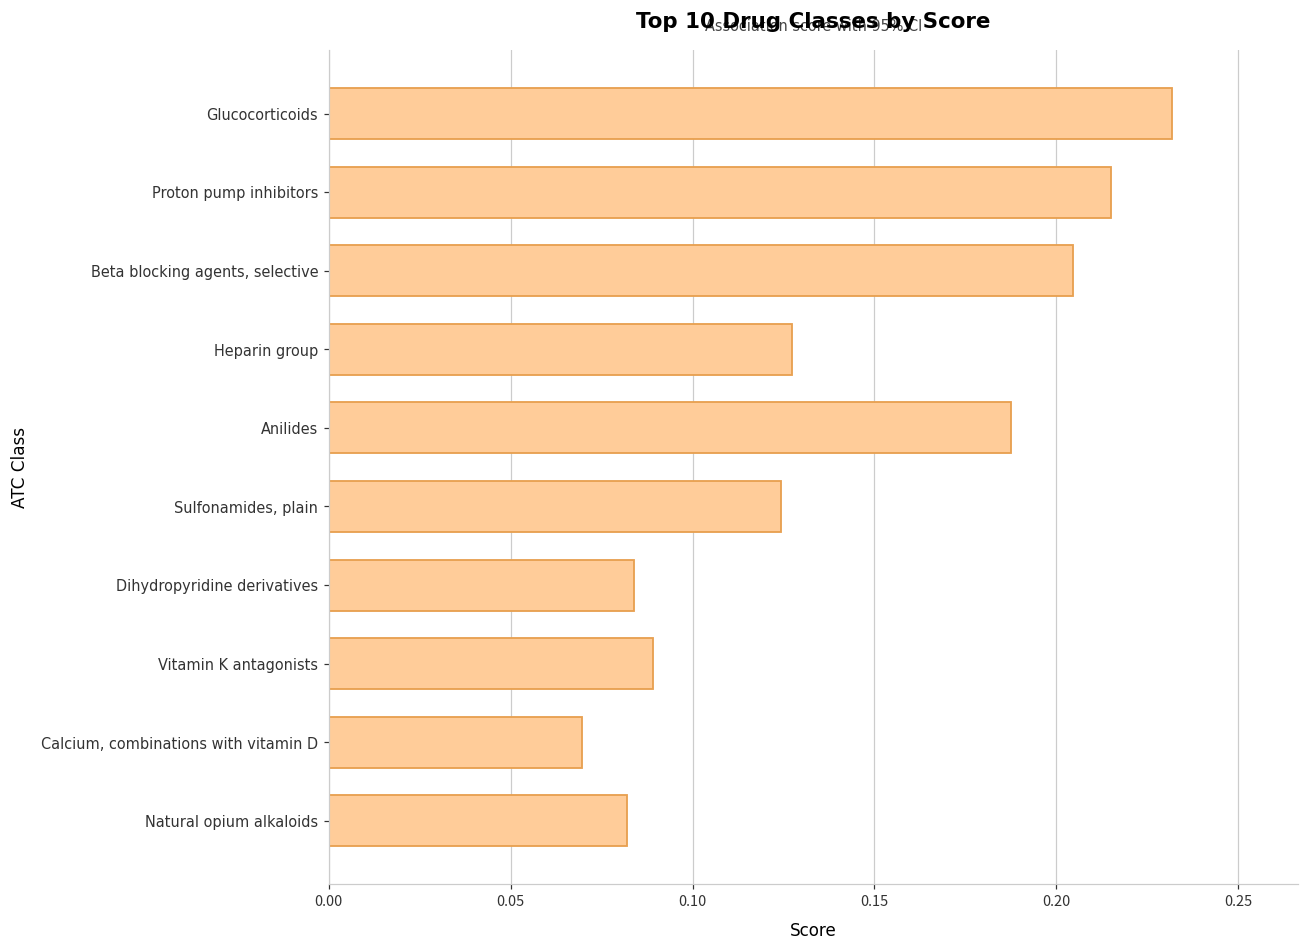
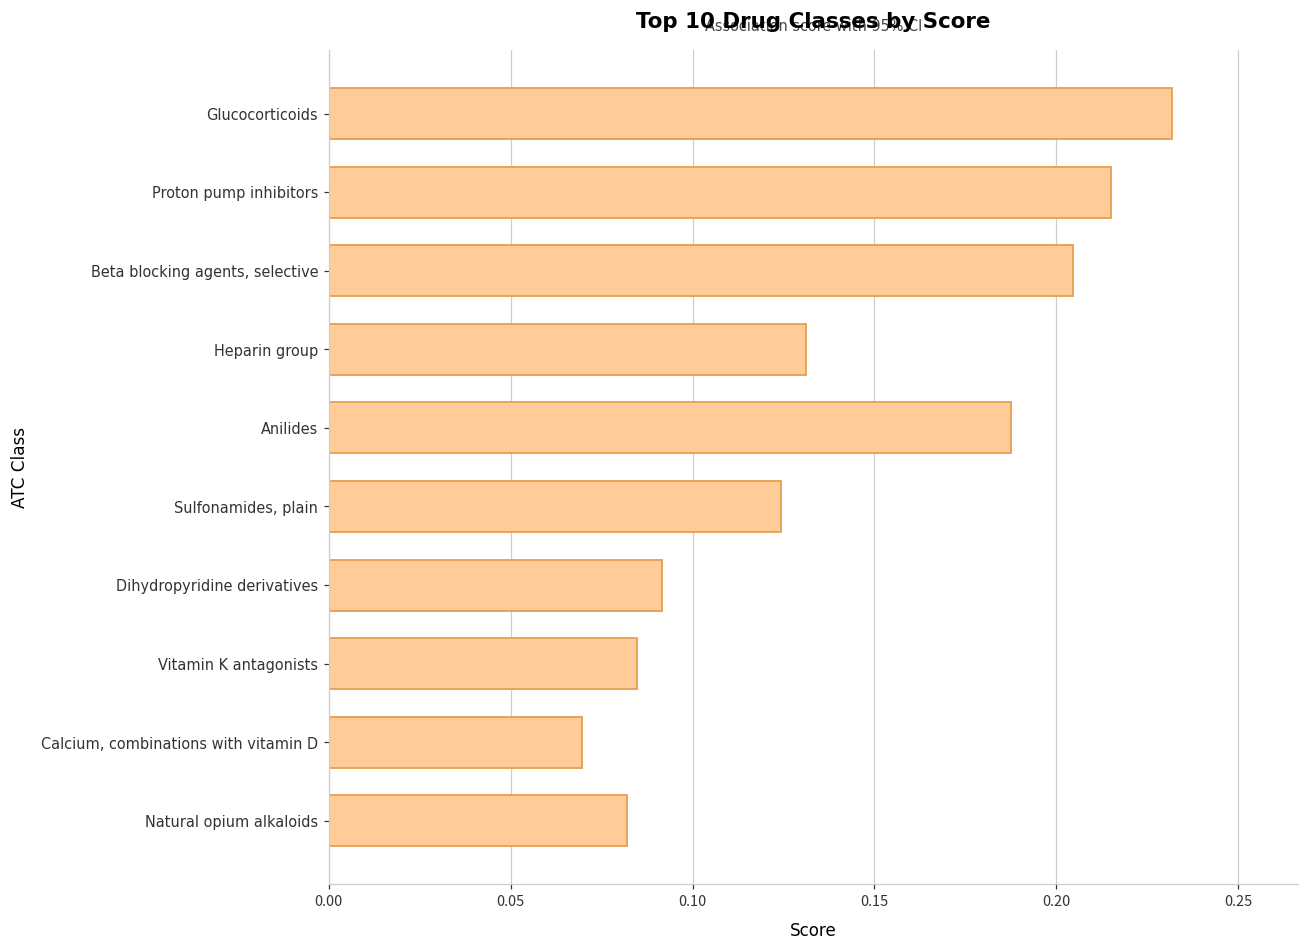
Heparin group: 0.127 -> 0.131
Dihydropyridine derivatives: 0.084 -> 0.092
Vitamin K antagonists: 0.089 -> 0.085
